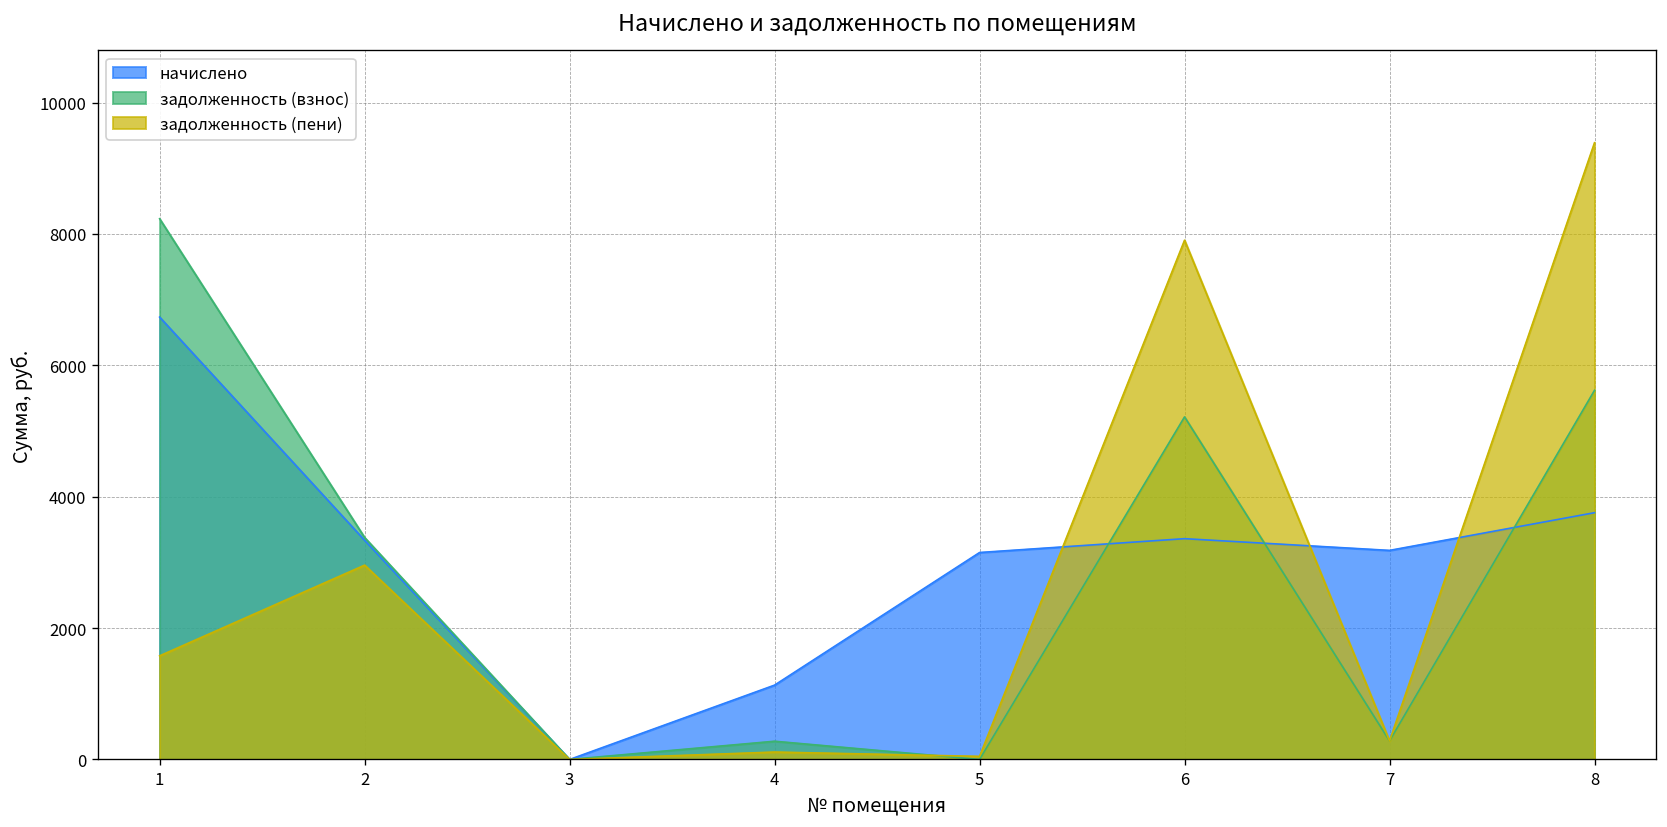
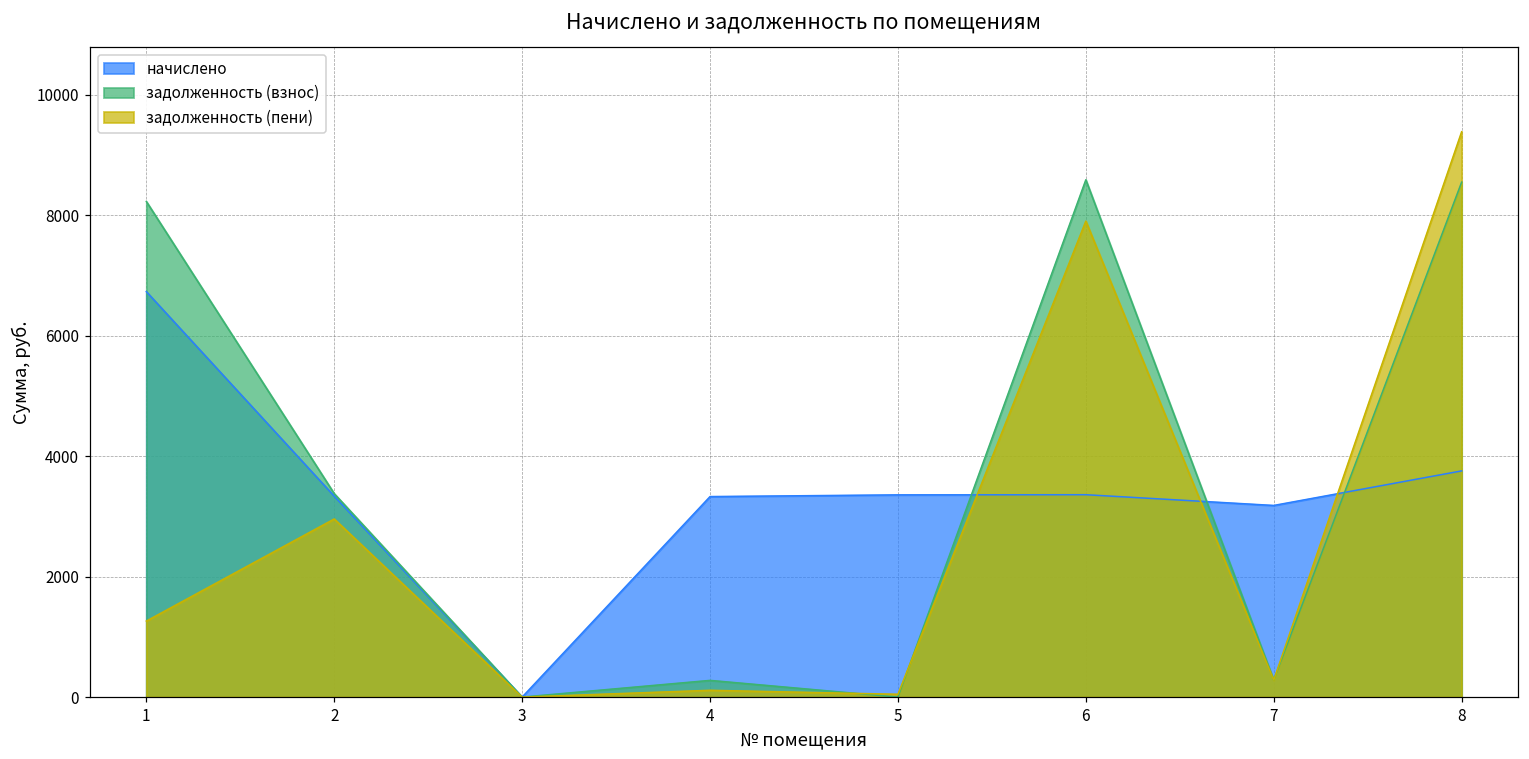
задолженность (пени), 1: 1600 -> 1300
начислено, 4: 1100 -> 3300
начислено, 5: 3200 -> 3400
задолженность (взнос), 6: 5200 -> 8600
задолженность (взнос), 8: 5600 -> 8600
